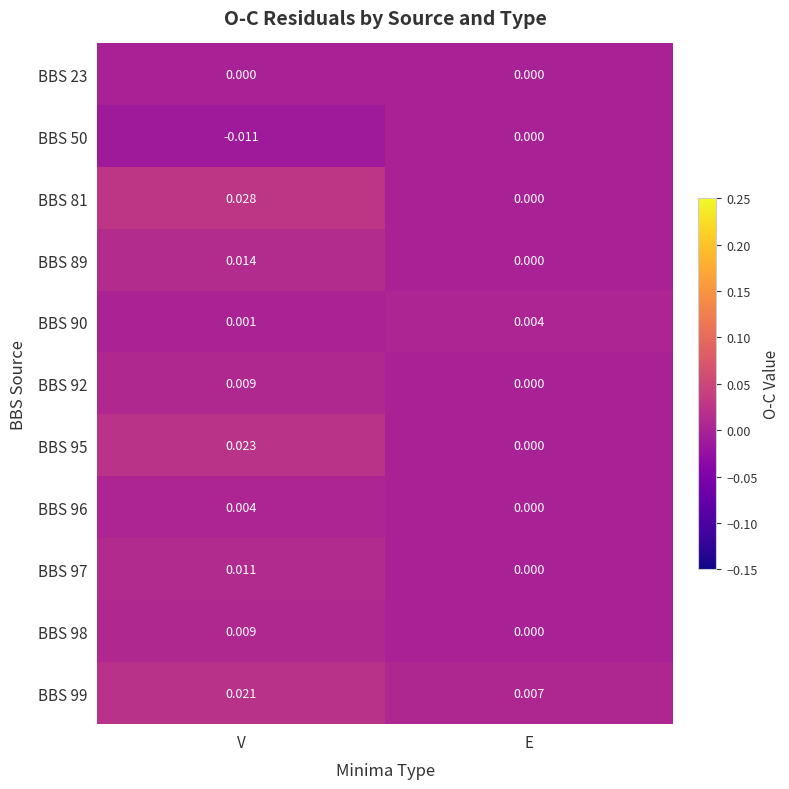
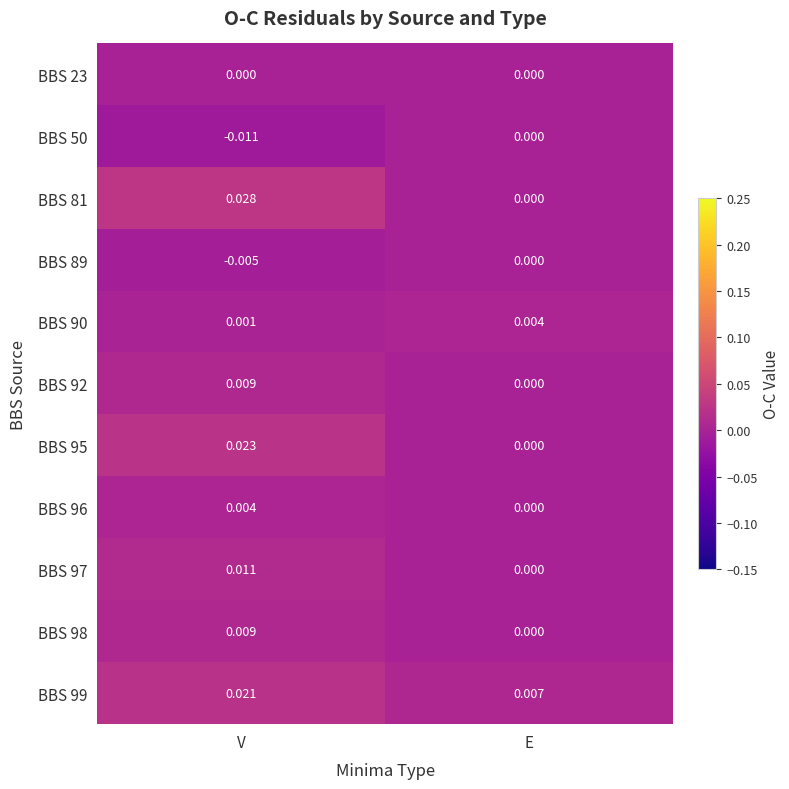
BBS 89, V: 0.014 -> -0.005
